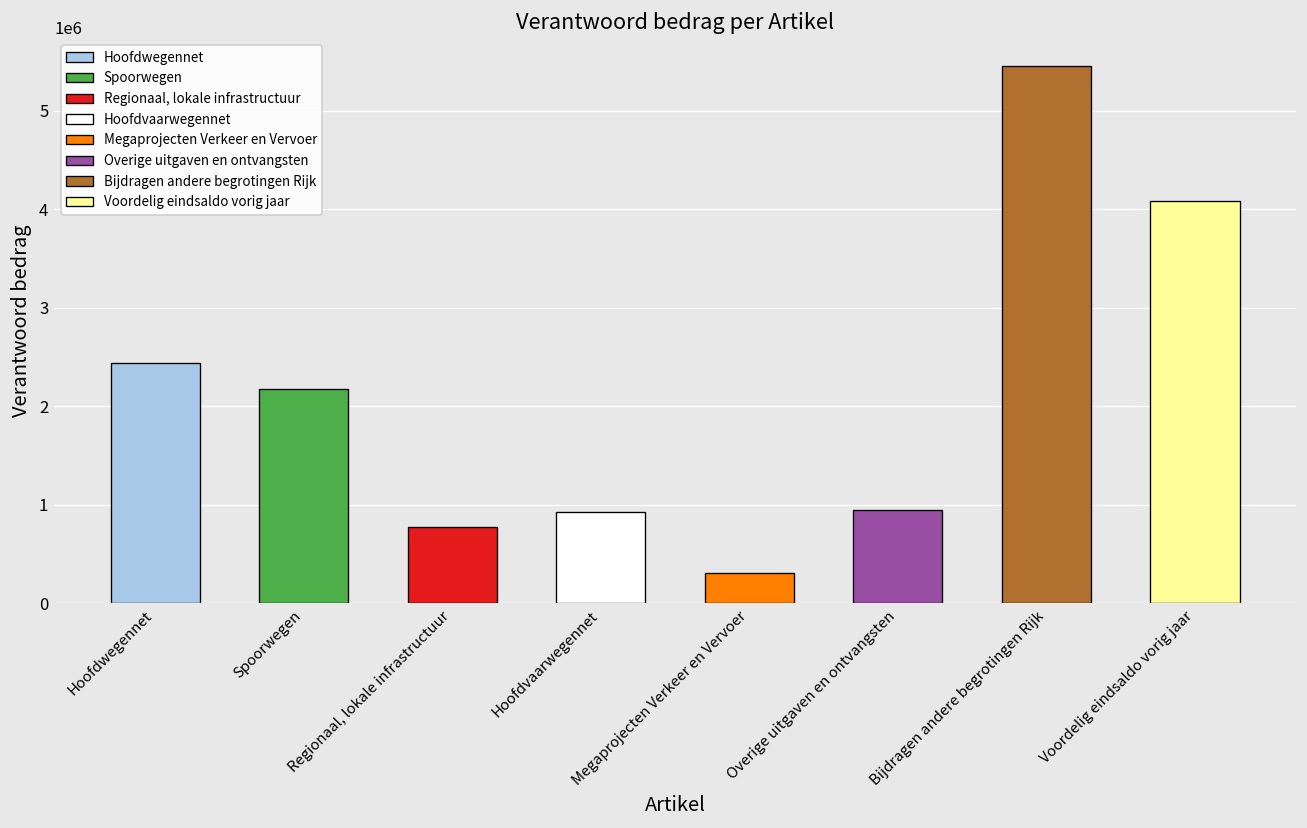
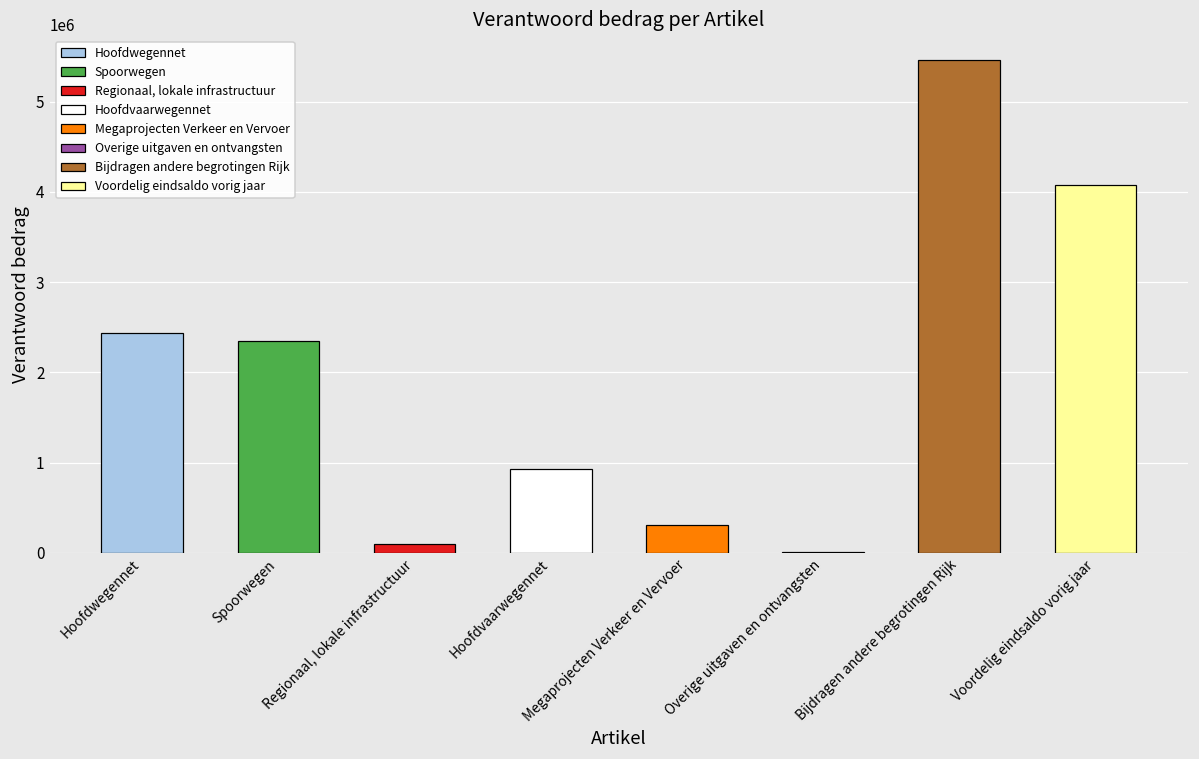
Spoorwegen: 2200000 -> 2300000
Regionaal, lokale infrastructuur: 800000 -> 100000
Overige uitgaven en ontvangsten: 900000 -> 0
